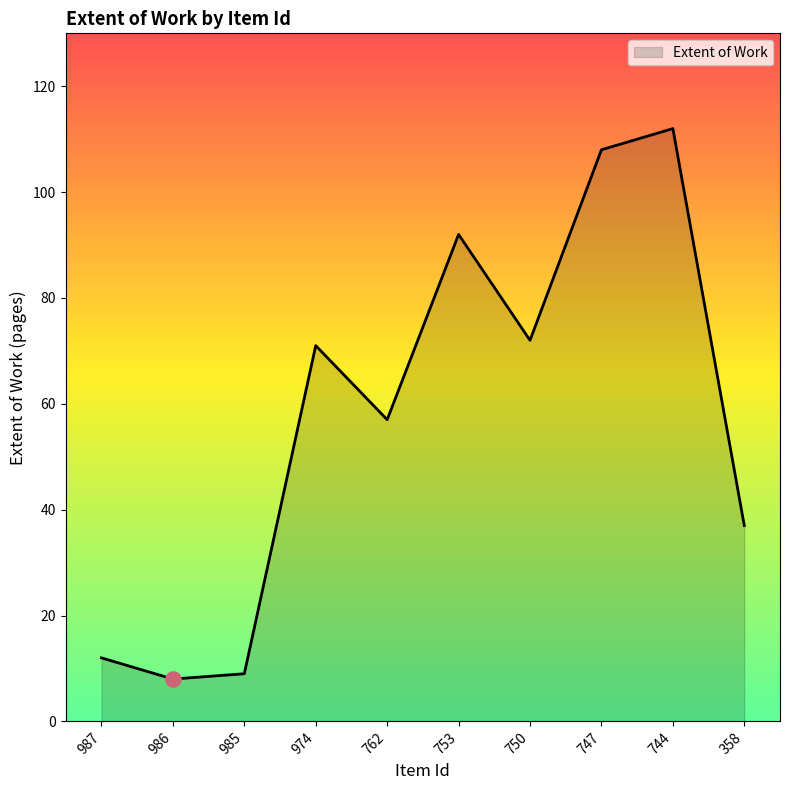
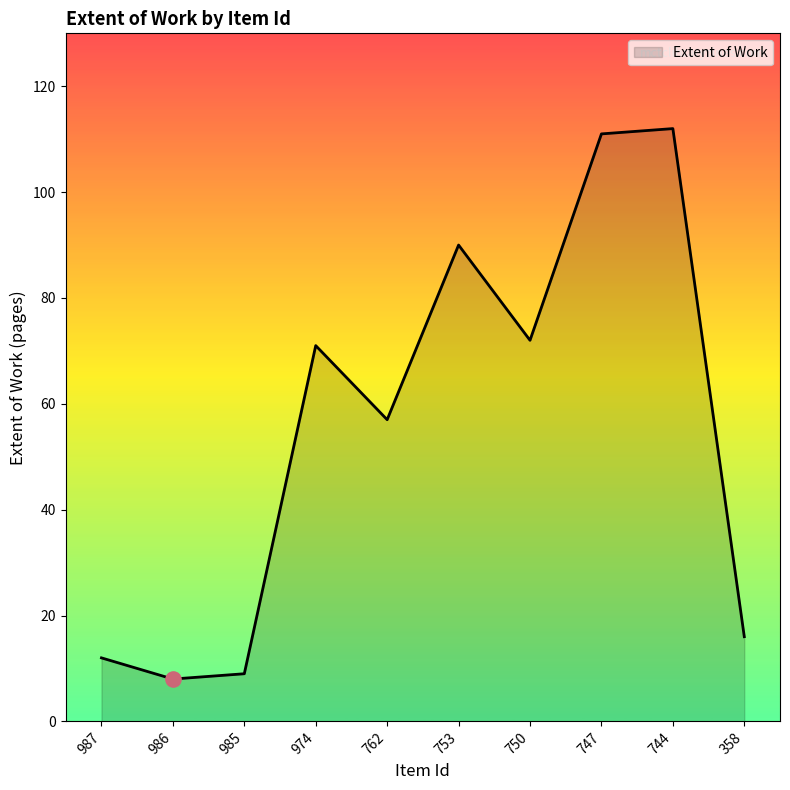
Extent of Work, 753: 92 -> 90
Extent of Work, 747: 108 -> 111
Extent of Work, 358: 37 -> 16
